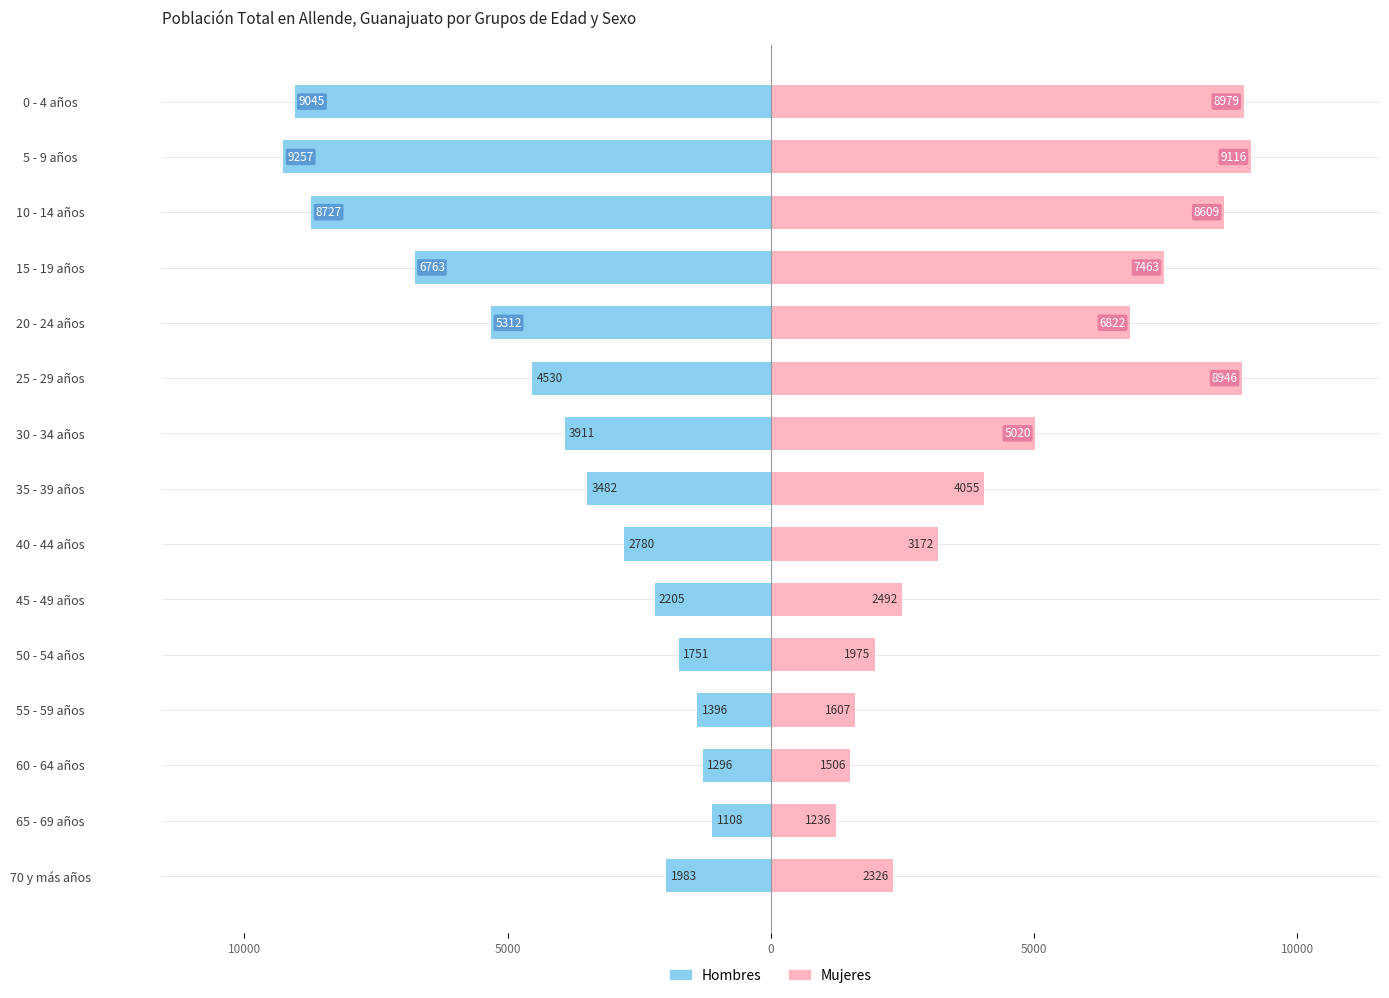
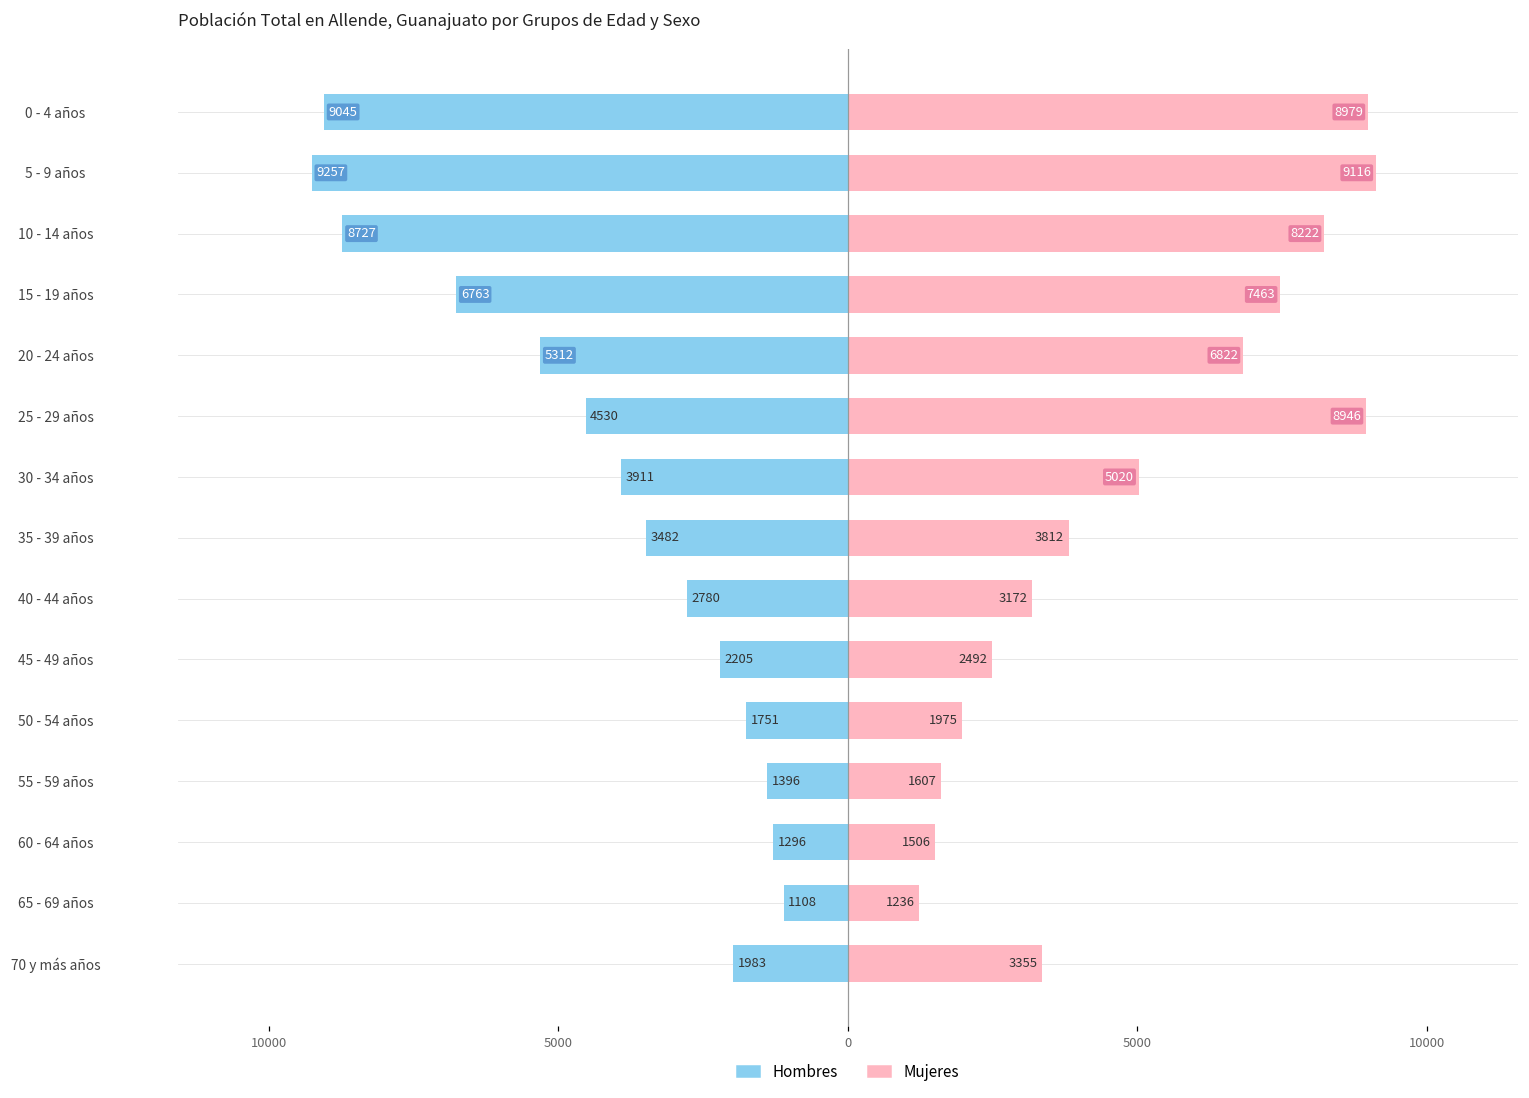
Mujeres, 10 - 14 años: 8609 -> 8222
Mujeres, 35 - 39 años: 4055 -> 3812
Mujeres, 70 y más años: 2326 -> 3355
